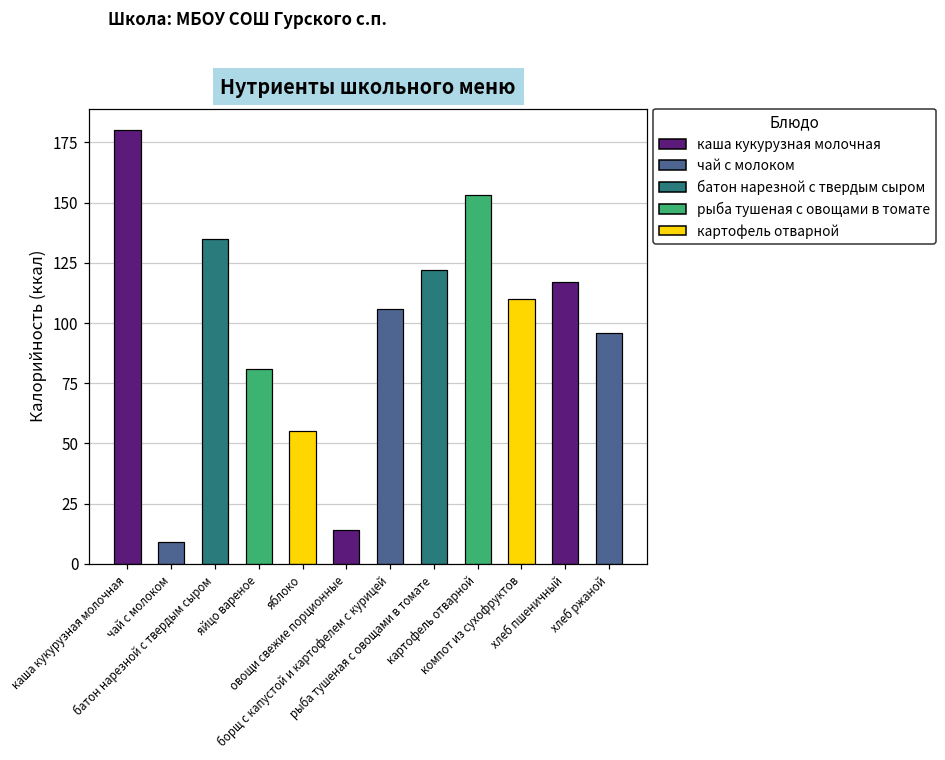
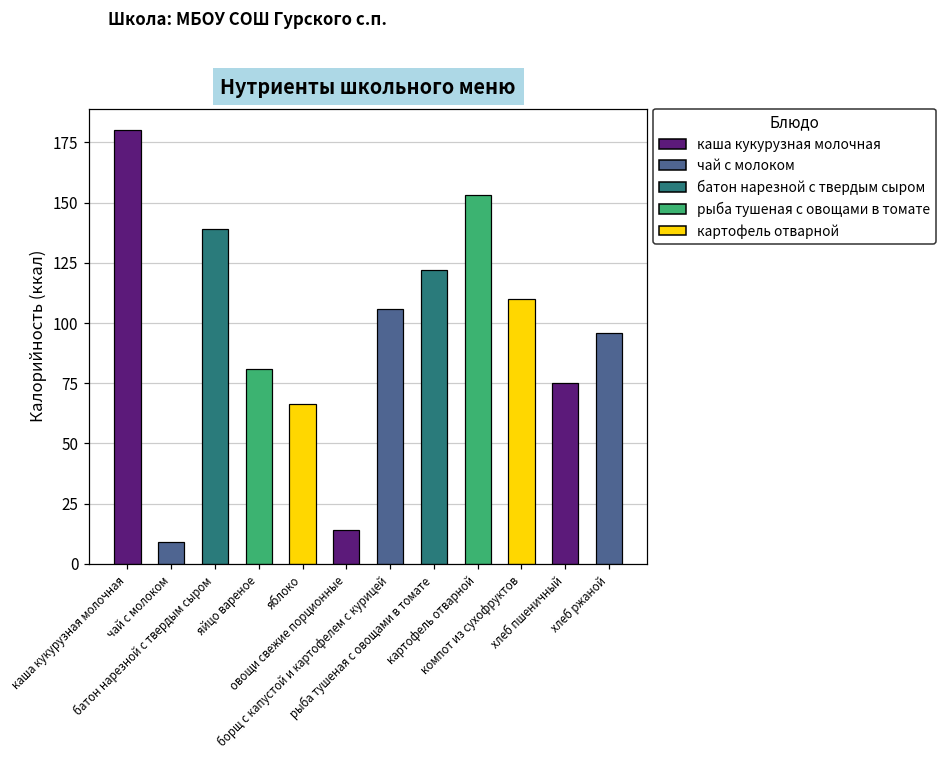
батон нарезной с твердым сыром: 135 -> 139
яблоко: 55 -> 66
хлеб пшеничный: 117 -> 75
